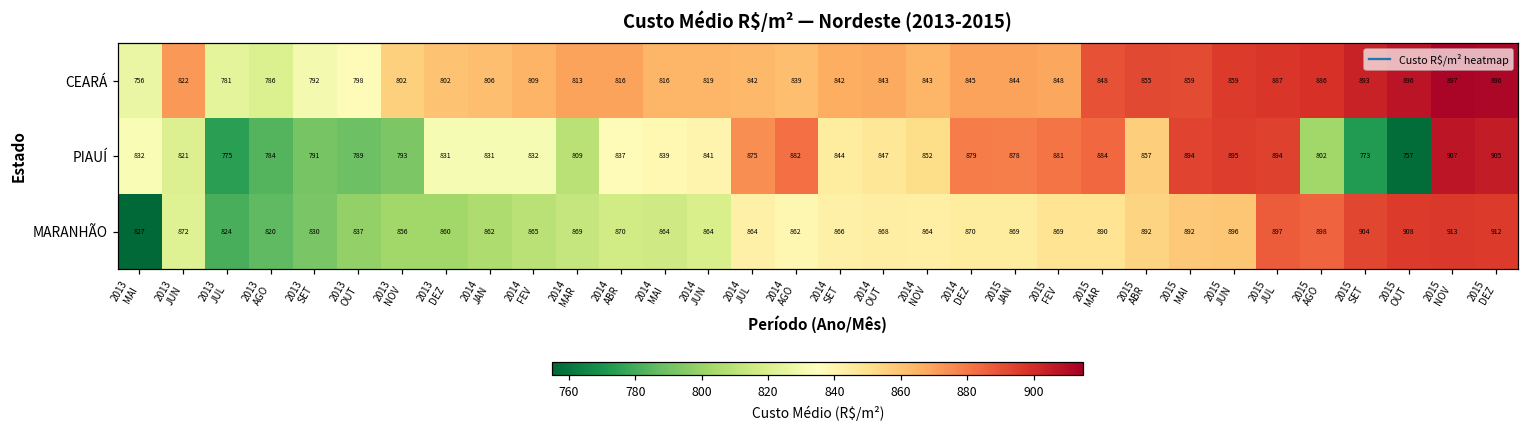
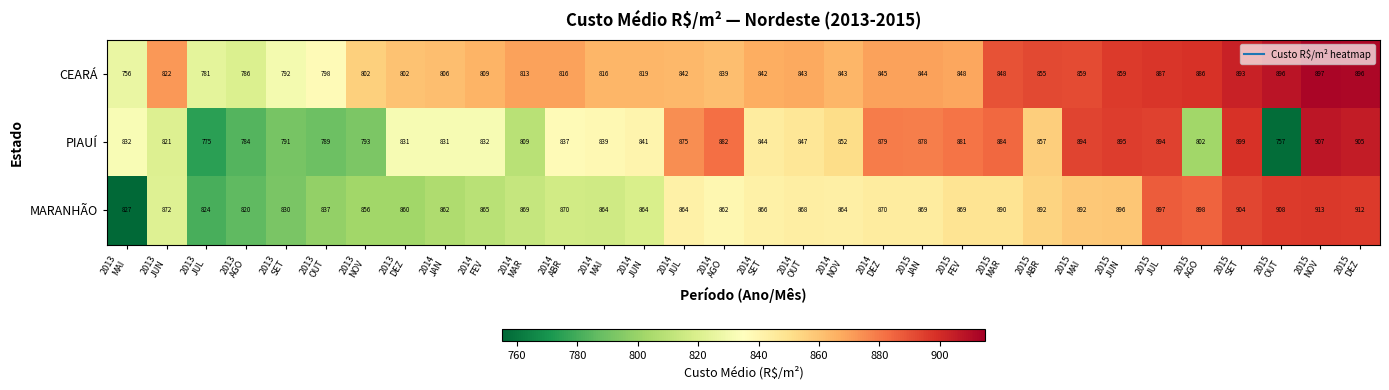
PIAUÍ, 2015 SET: 773 -> 899
